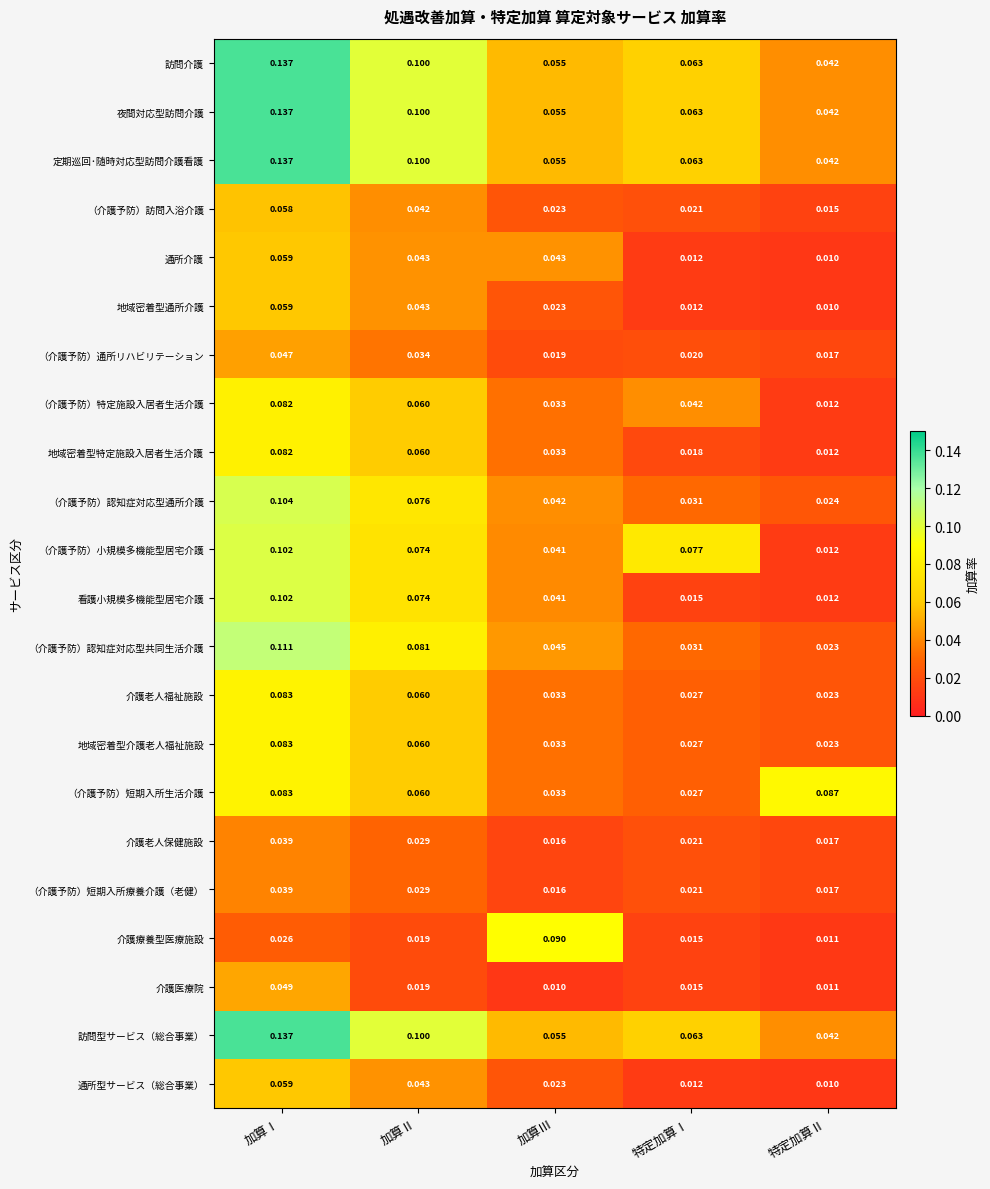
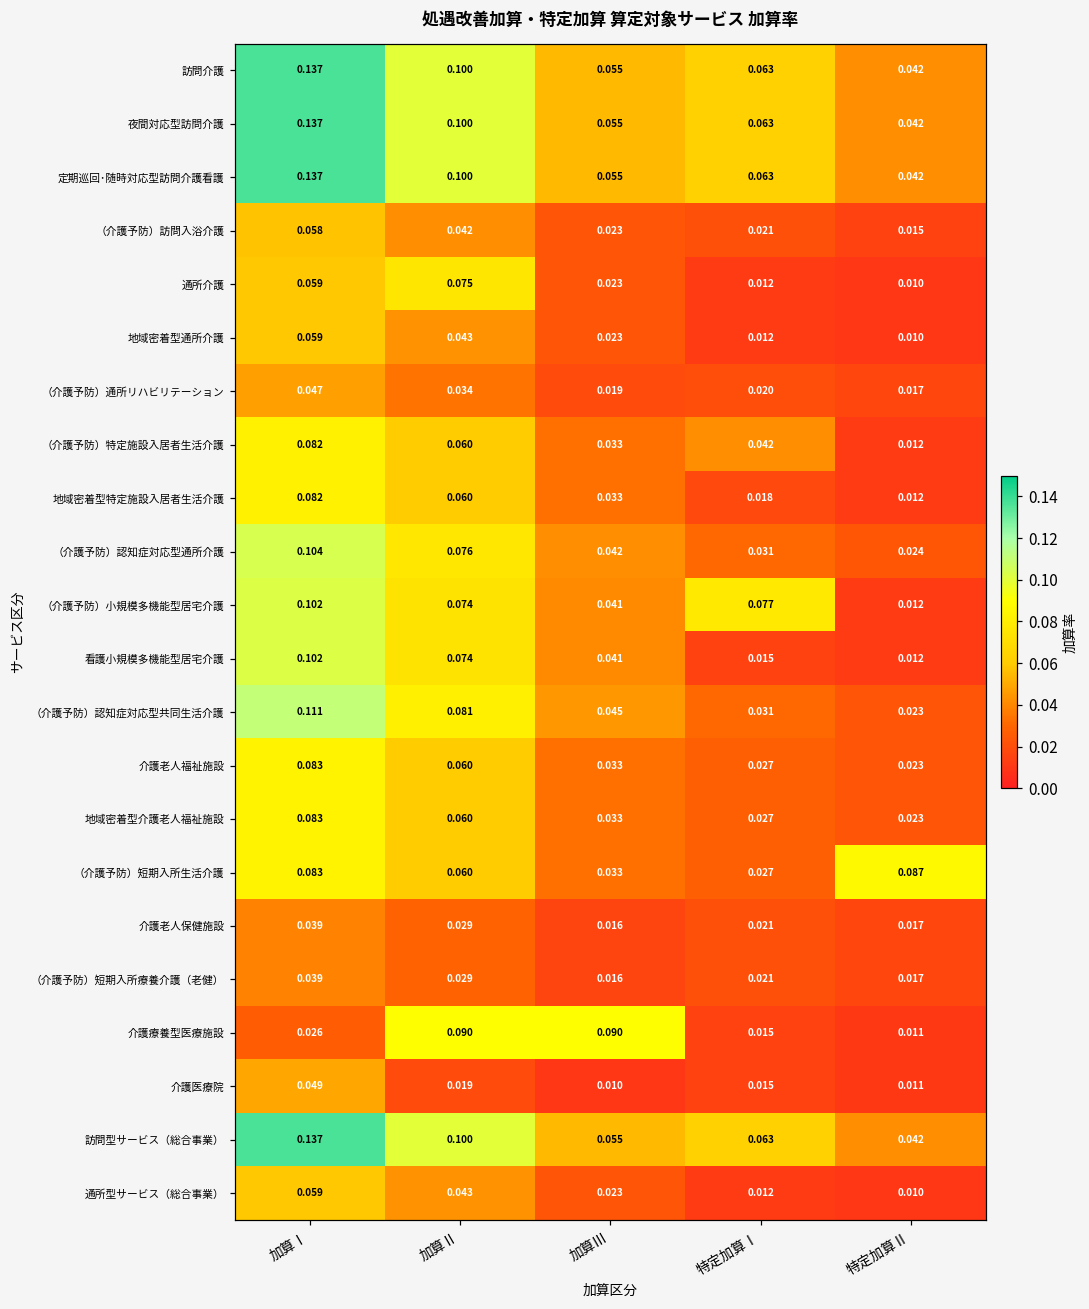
通所介護, 加算Ⅱ: 0.043 -> 0.075
通所介護, 加算Ⅲ: 0.043 -> 0.023
介護療養型医療施設, 加算Ⅱ: 0.019 -> 0.090
